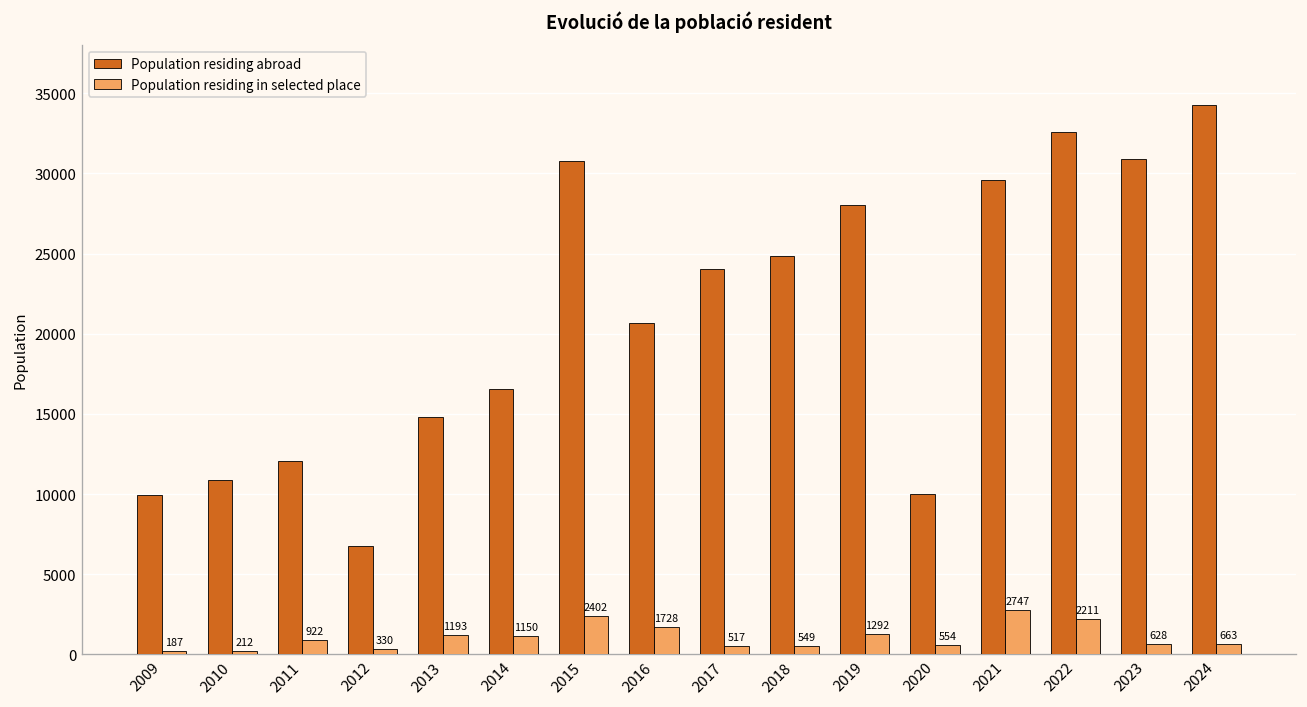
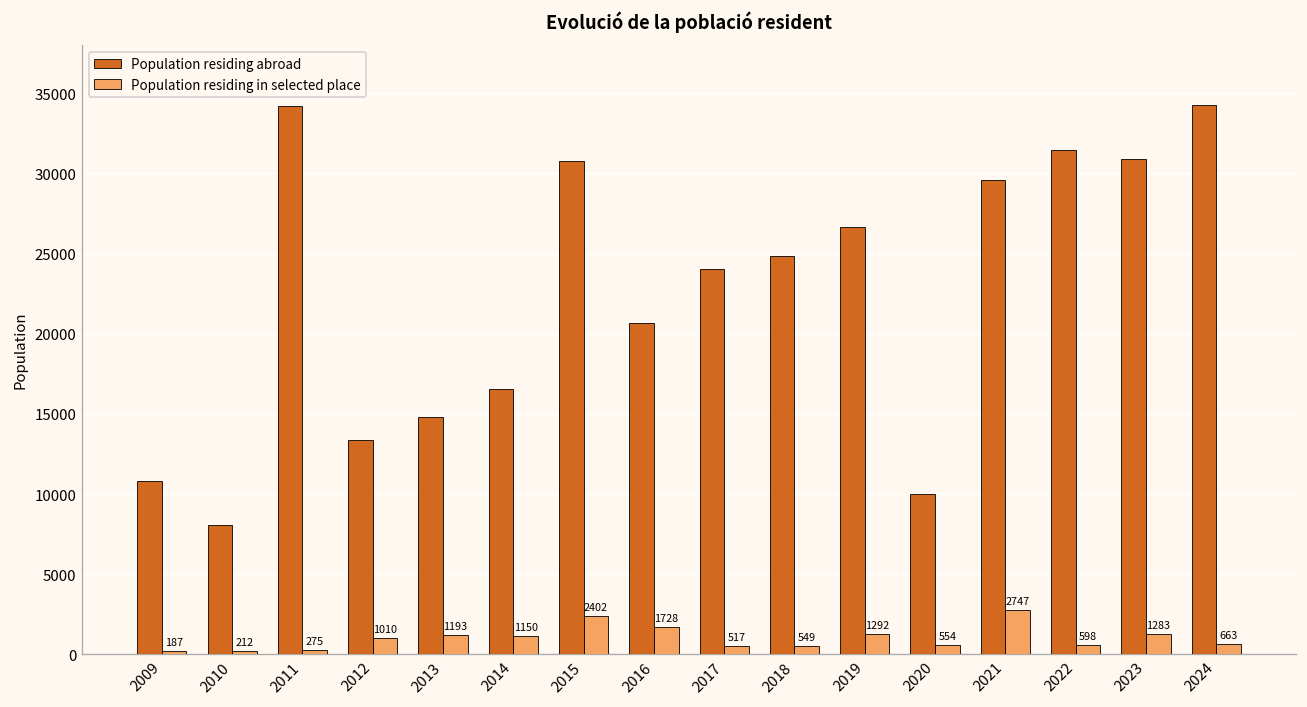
Population residing abroad, 2009: 9900 -> 10800
Population residing abroad, 2010: 10900 -> 8100
Population residing abroad, 2011: 12100 -> 34200
Population residing in selected place, 2011: 922 -> 275
Population residing abroad, 2012: 6800 -> 13400
Population residing in selected place, 2012: 330 -> 1010
Population residing abroad, 2019: 28000 -> 26700
Population residing abroad, 2022: 32600 -> 31500
Population residing in selected place, 2022: 2211 -> 598
Population residing in selected place, 2023: 628 -> 1283
